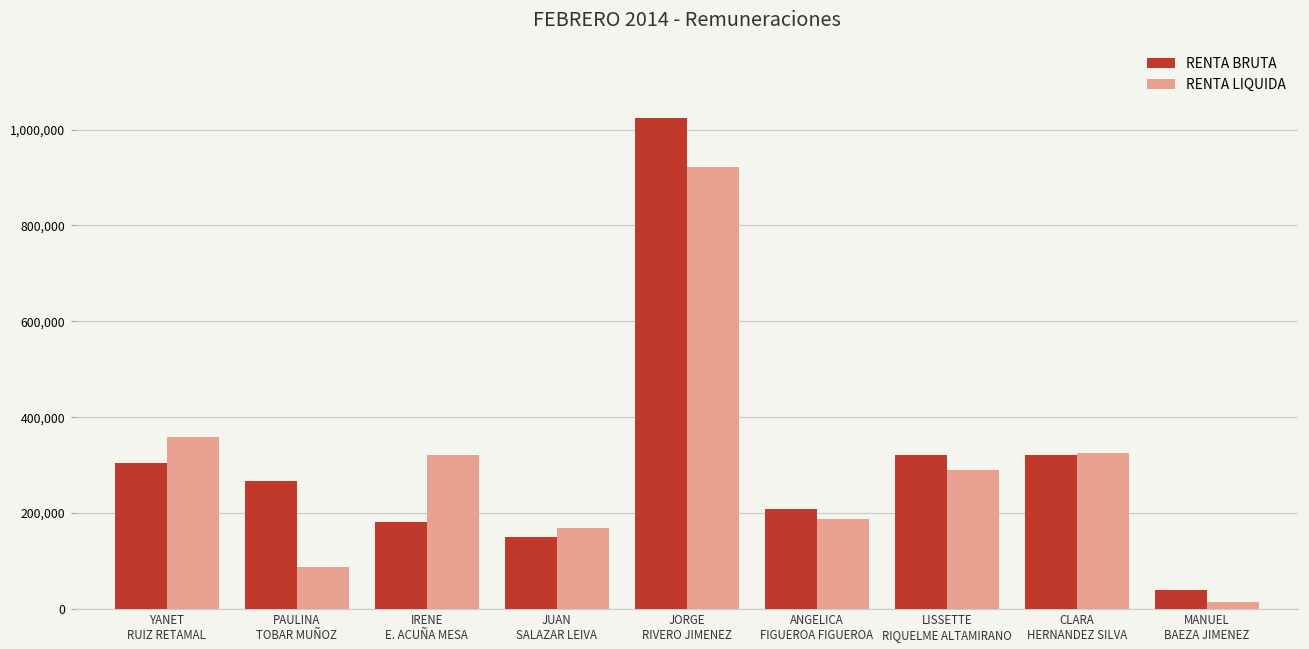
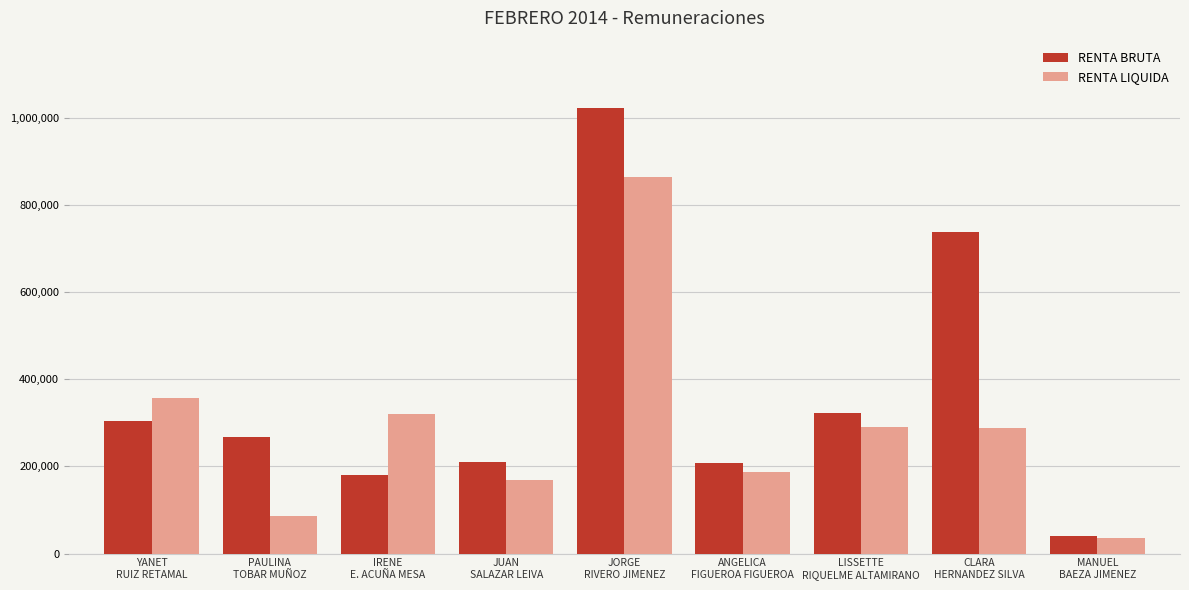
RENTA BRUTA, JUAN SALAZAR LEIVA: 150,000 -> 210,000
RENTA LIQUIDA, JORGE RIVERO JIMENEZ: 920,000 -> 860,000
RENTA BRUTA, CLARA HERNANDEZ SILVA: 320,000 -> 740,000
RENTA LIQUIDA, CLARA HERNANDEZ SILVA: 330,000 -> 290,000
RENTA LIQUIDA, MANUEL BAEZA JIMENEZ: 10,000 -> 40,000
